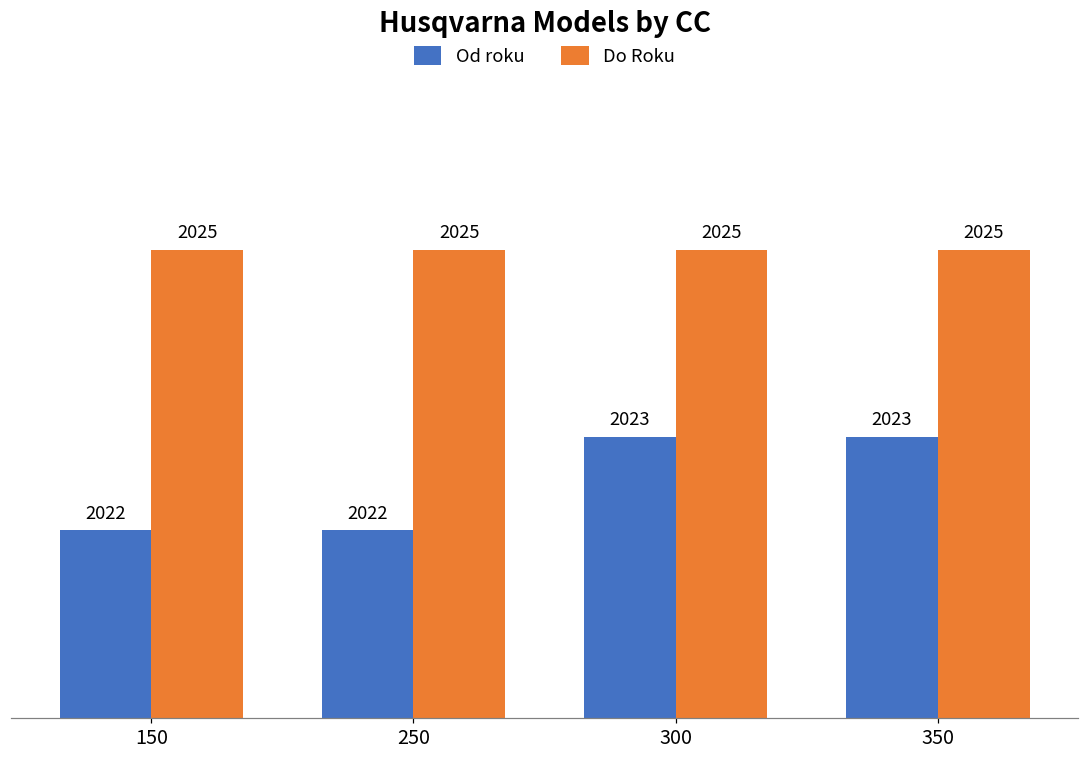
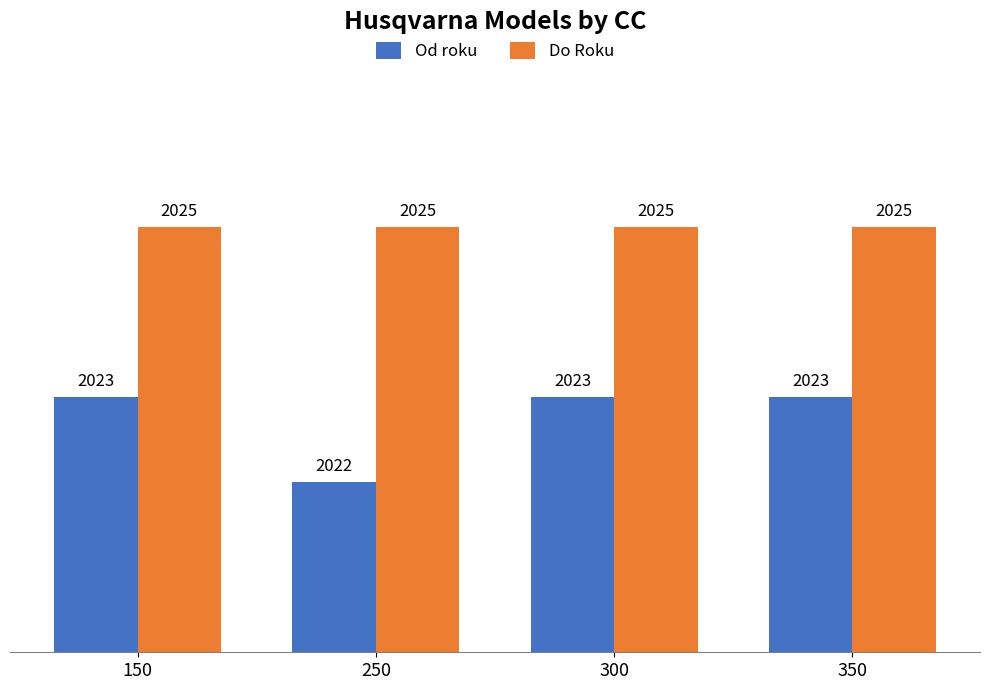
Od roku, 150: 2022 -> 2023
